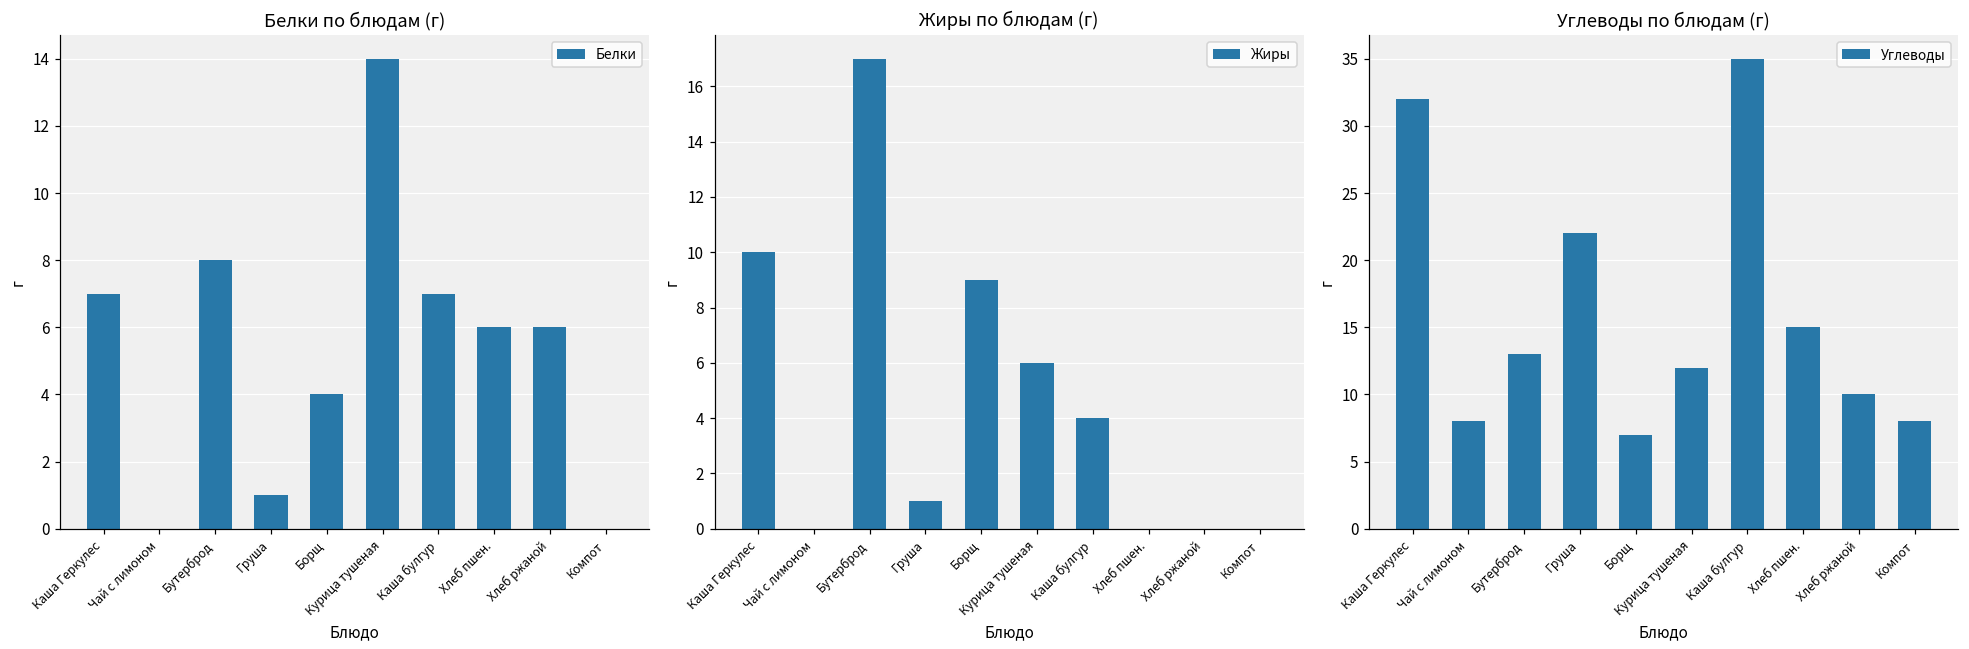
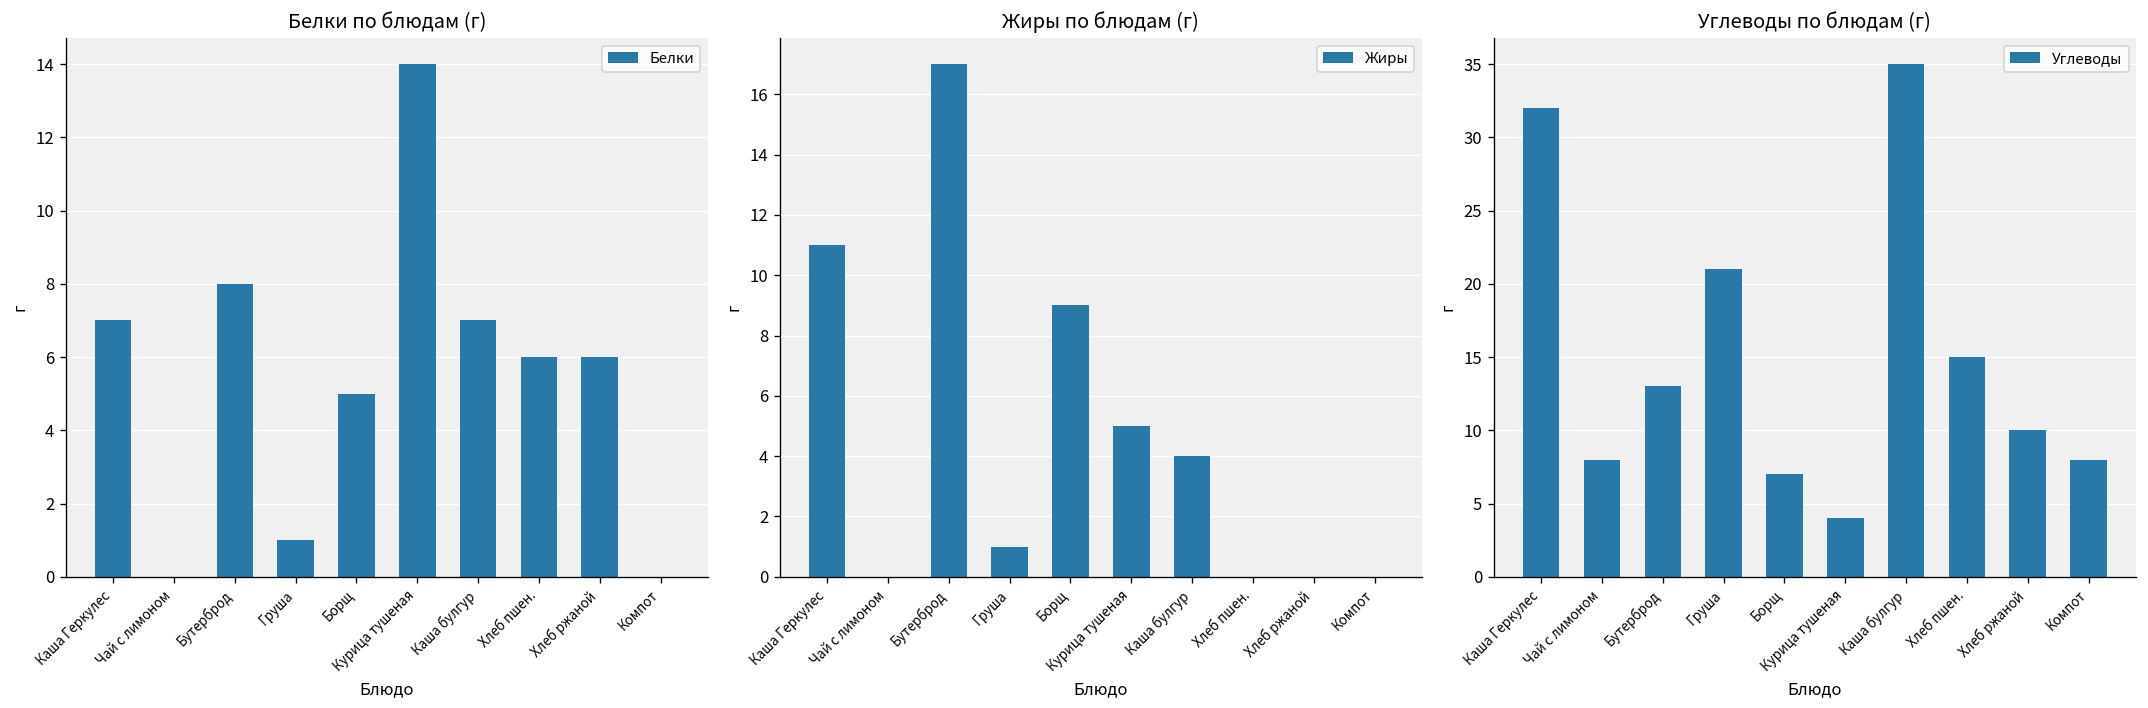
Белки по блюдам (г), Борщ: 4 -> 5
Жиры по блюдам (г), Каша Геркулес: 10 -> 11
Жиры по блюдам (г), Курица тушеная: 6 -> 5
Углеводы по блюдам (г), Груша: 22 -> 21
Углеводы по блюдам (г), Курица тушеная: 12 -> 4
